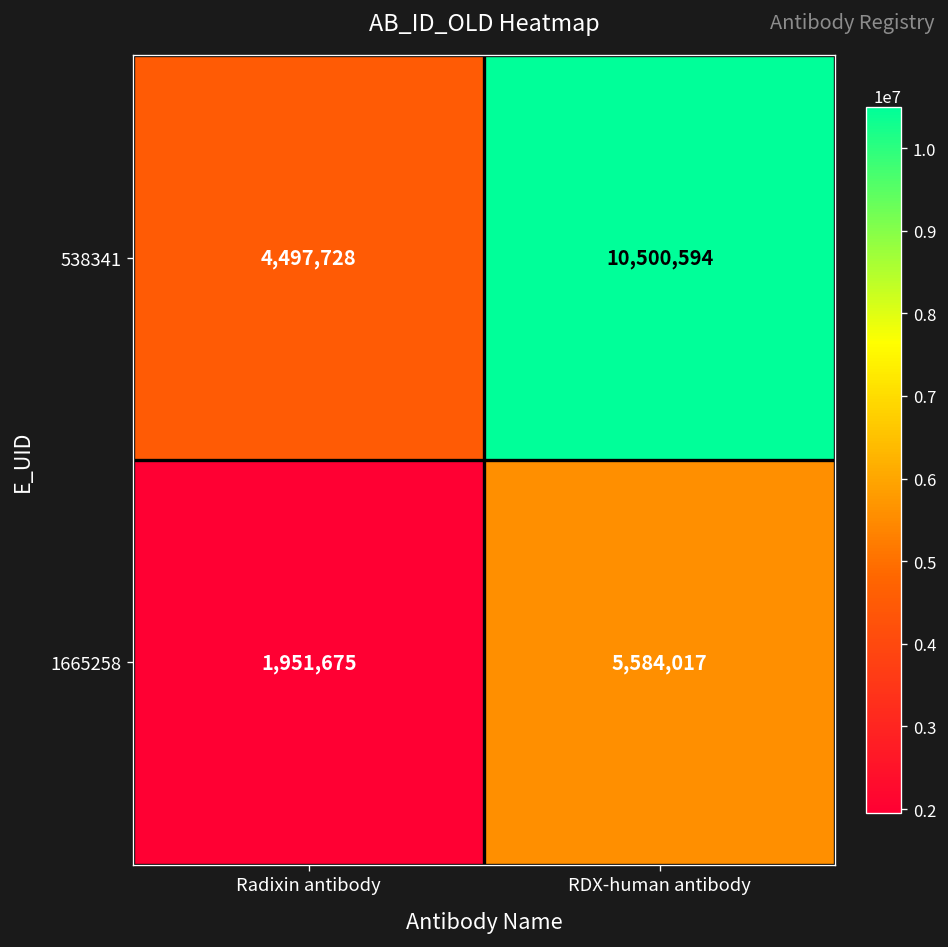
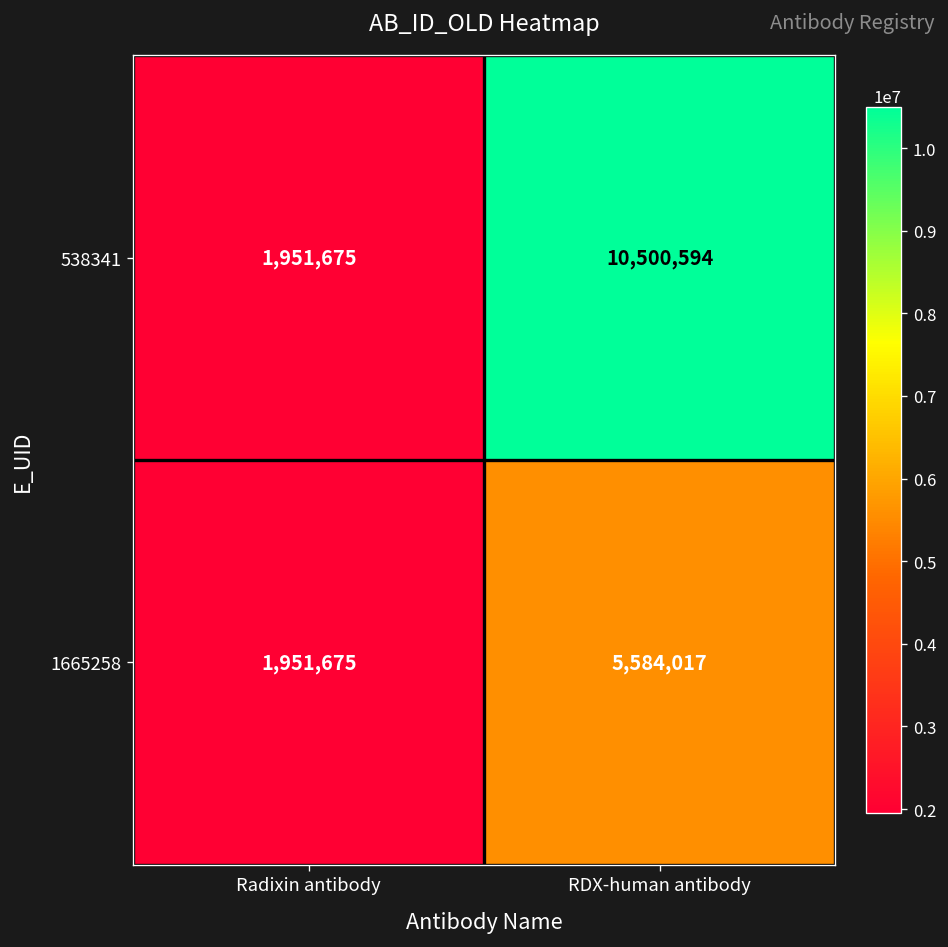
538341, Radixin antibody: 4,497,728 -> 1,951,675
